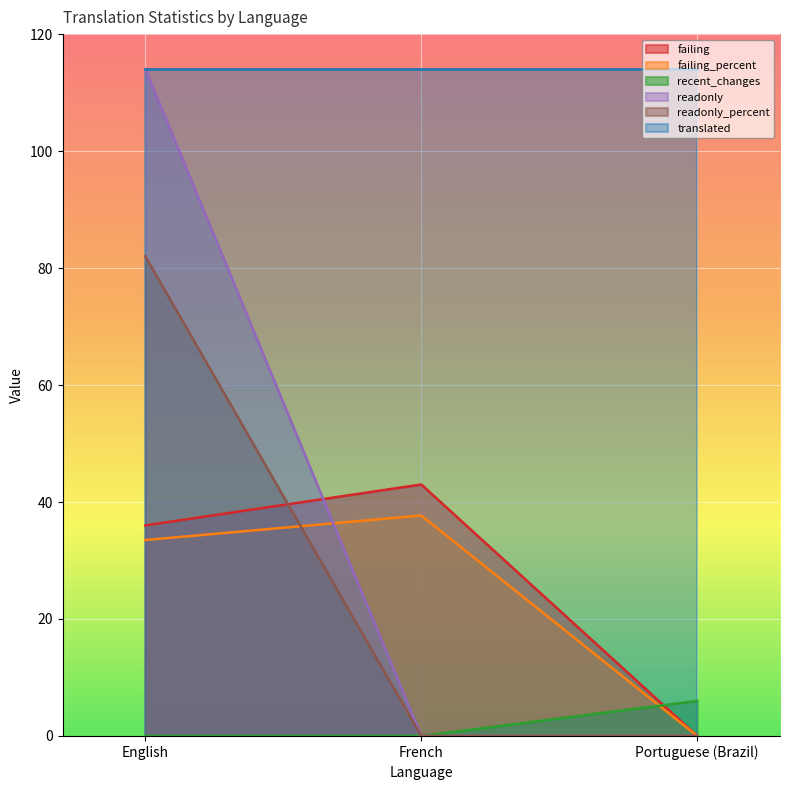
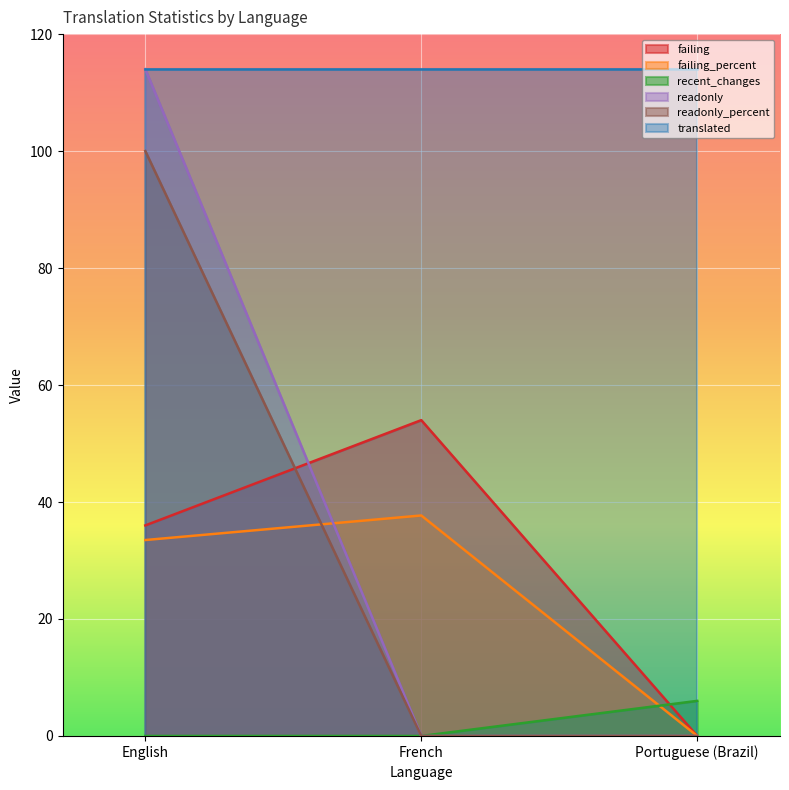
readonly_percent, English: 82 -> 100
failing, French: 43 -> 54
